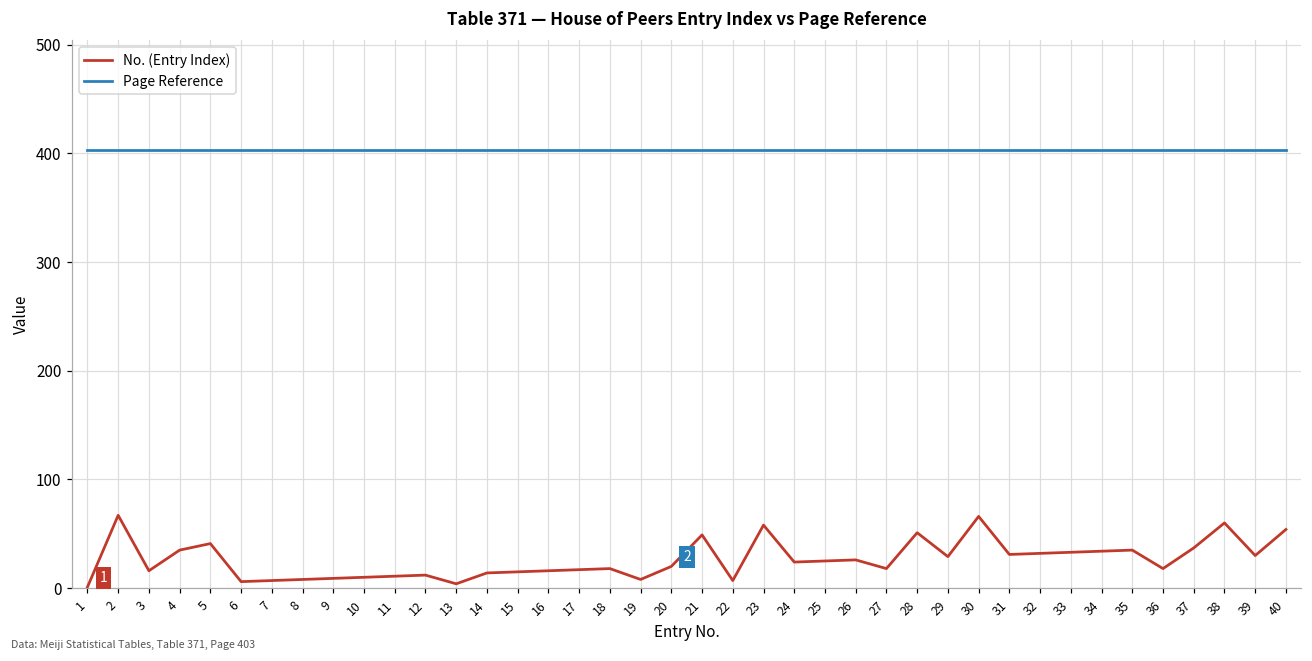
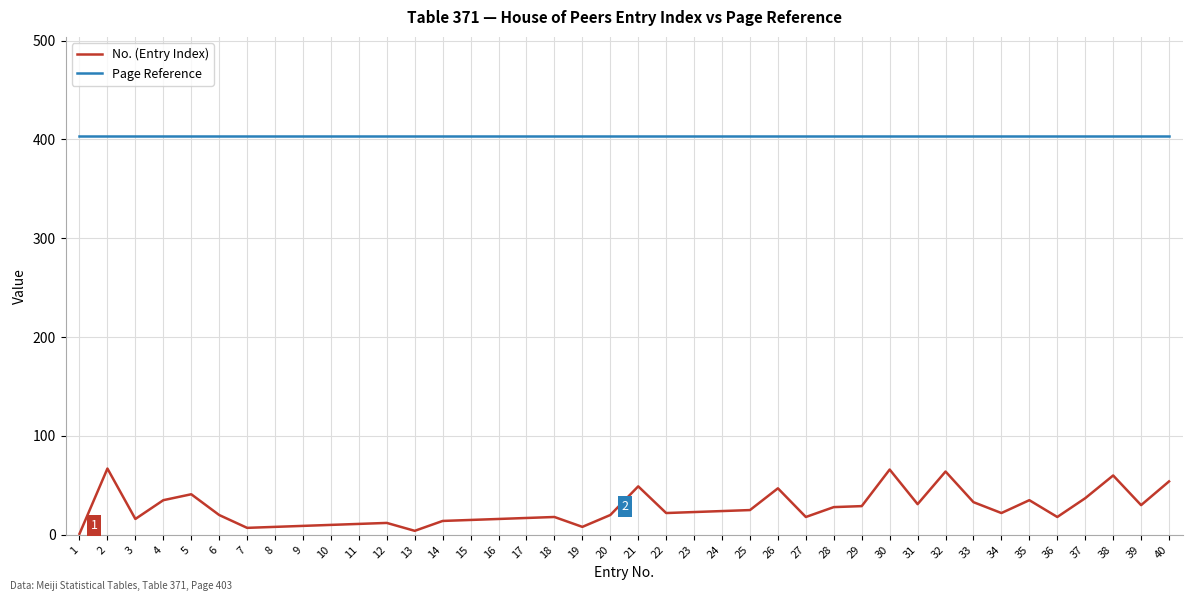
No. (Entry Index), 6: 10 -> 20
No. (Entry Index), 22: 10 -> 20
No. (Entry Index), 23: 60 -> 20
No. (Entry Index), 26: 30 -> 50
No. (Entry Index), 28: 50 -> 30
No. (Entry Index), 32: 30 -> 60
No. (Entry Index), 34: 30 -> 20
